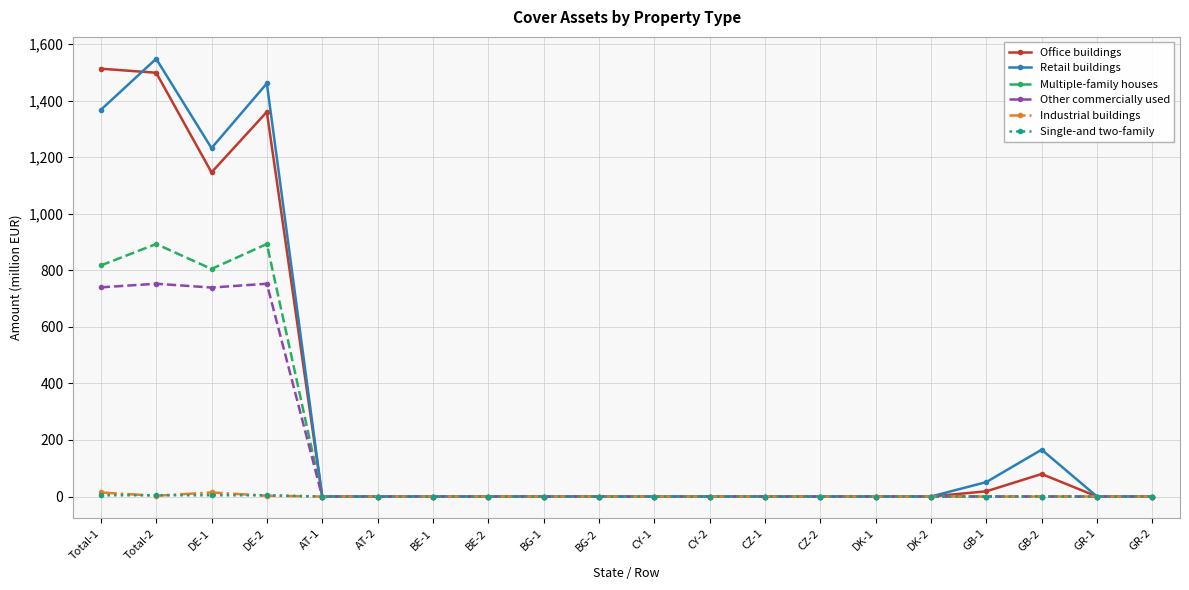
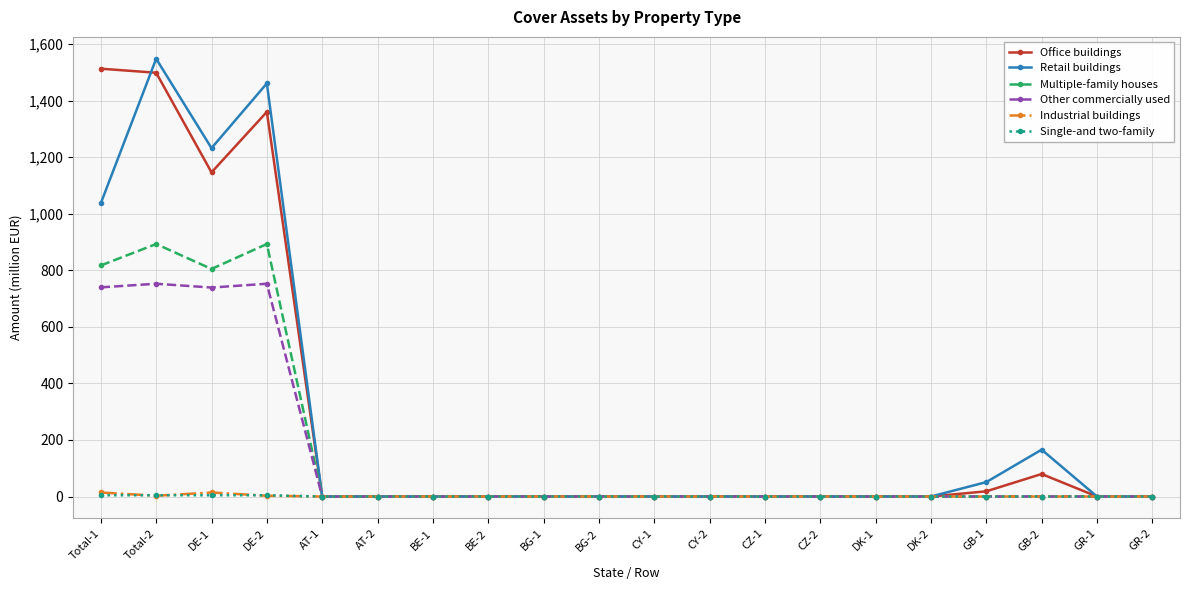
Retail buildings, Total-1: 1,370 -> 1,040
